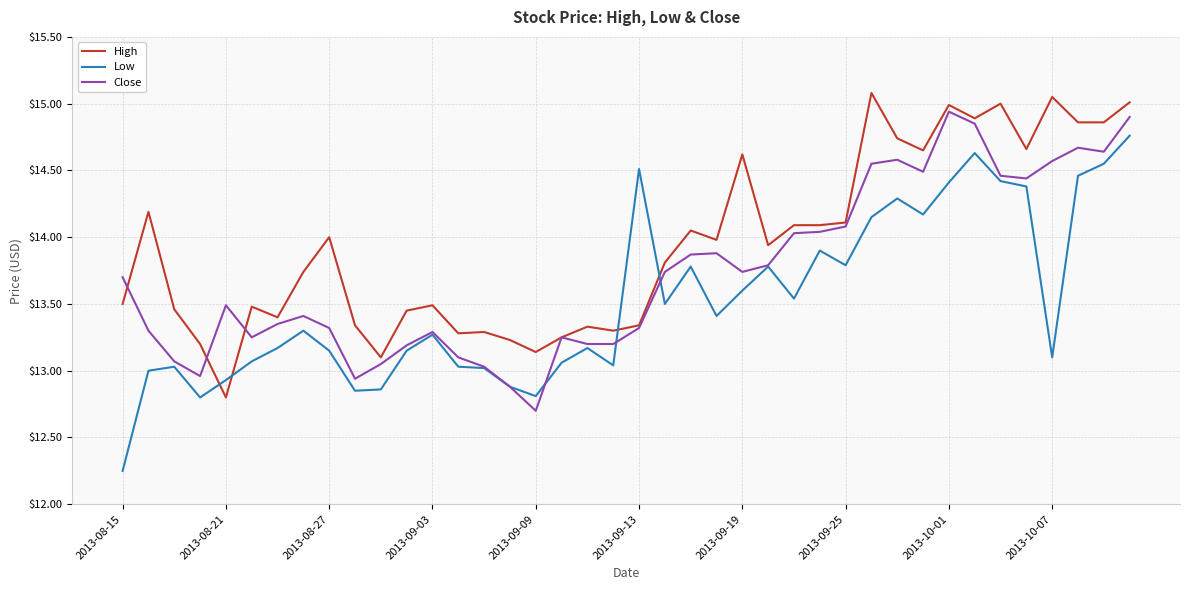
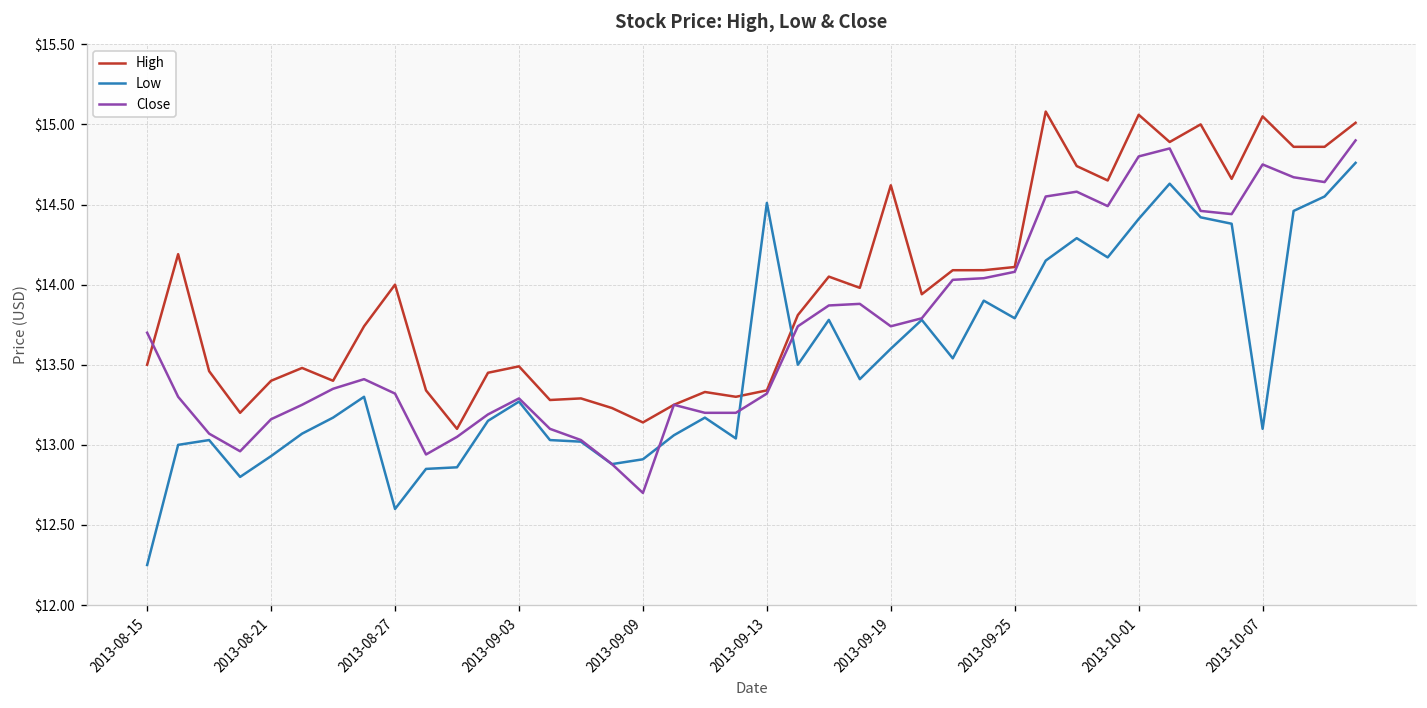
High, 2013-08-21: $12.8 -> $13.4
Close, 2013-08-21: $13.49 -> $13.16
Low, 2013-08-27: $13.15 -> $12.60
Low, 2013-09-09: $12.81 -> $12.91
High, 2013-10-01: $14.99 -> $15.06
Close, 2013-10-01: $14.94 -> $14.80
Close, 2013-10-07: $14.57 -> $14.75
